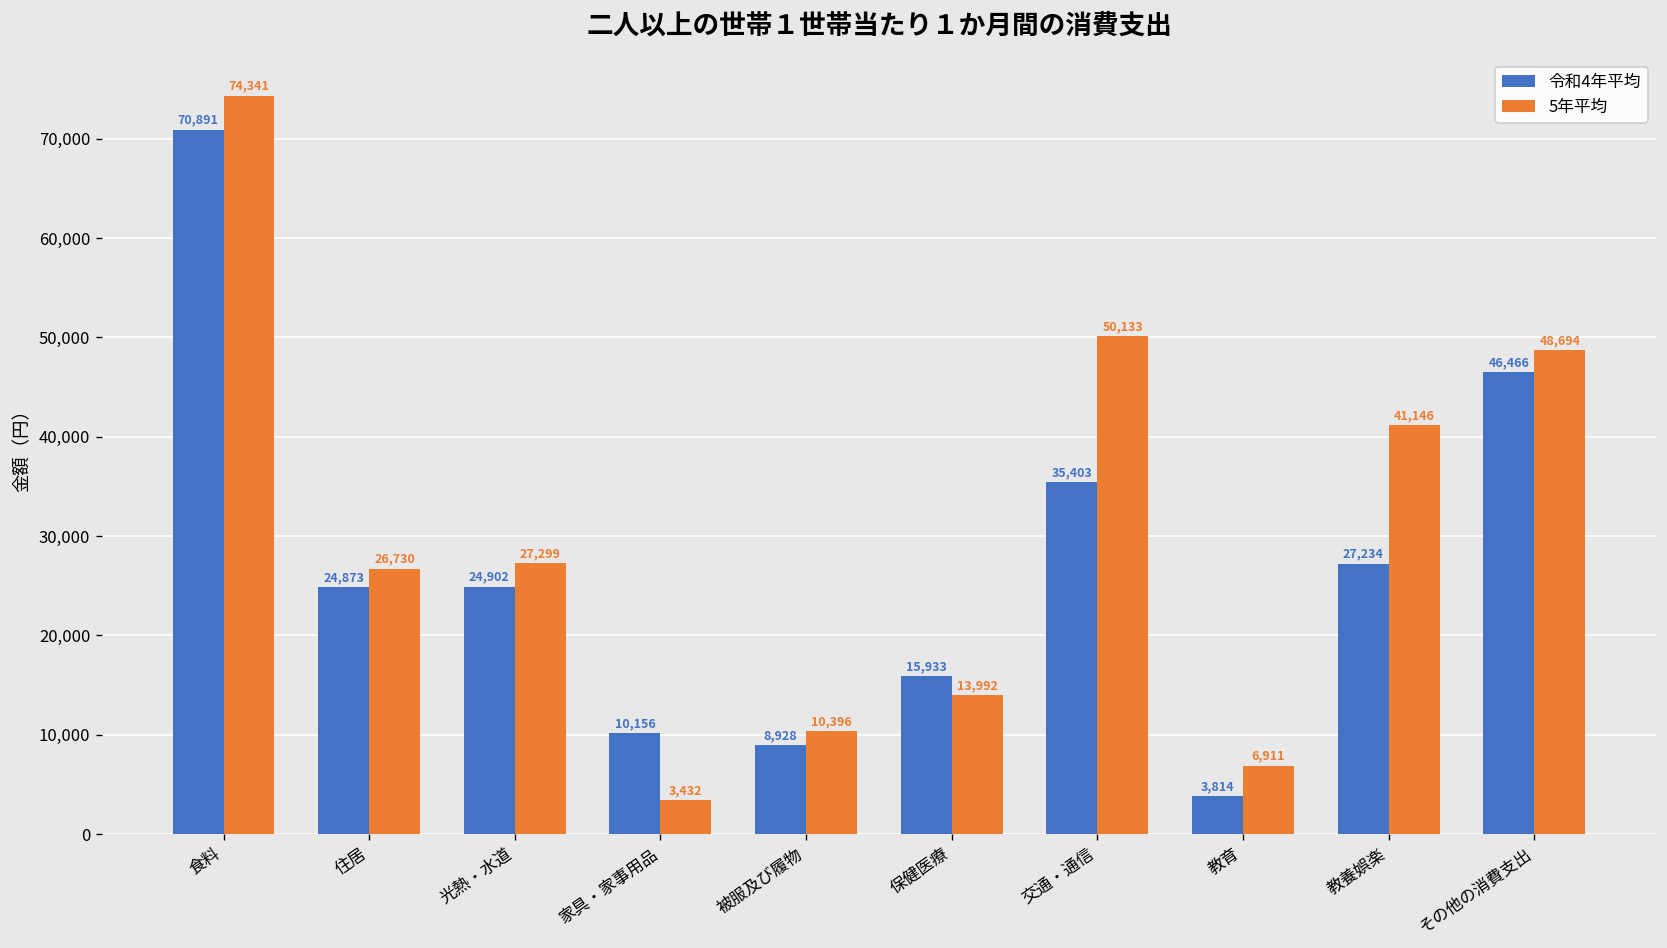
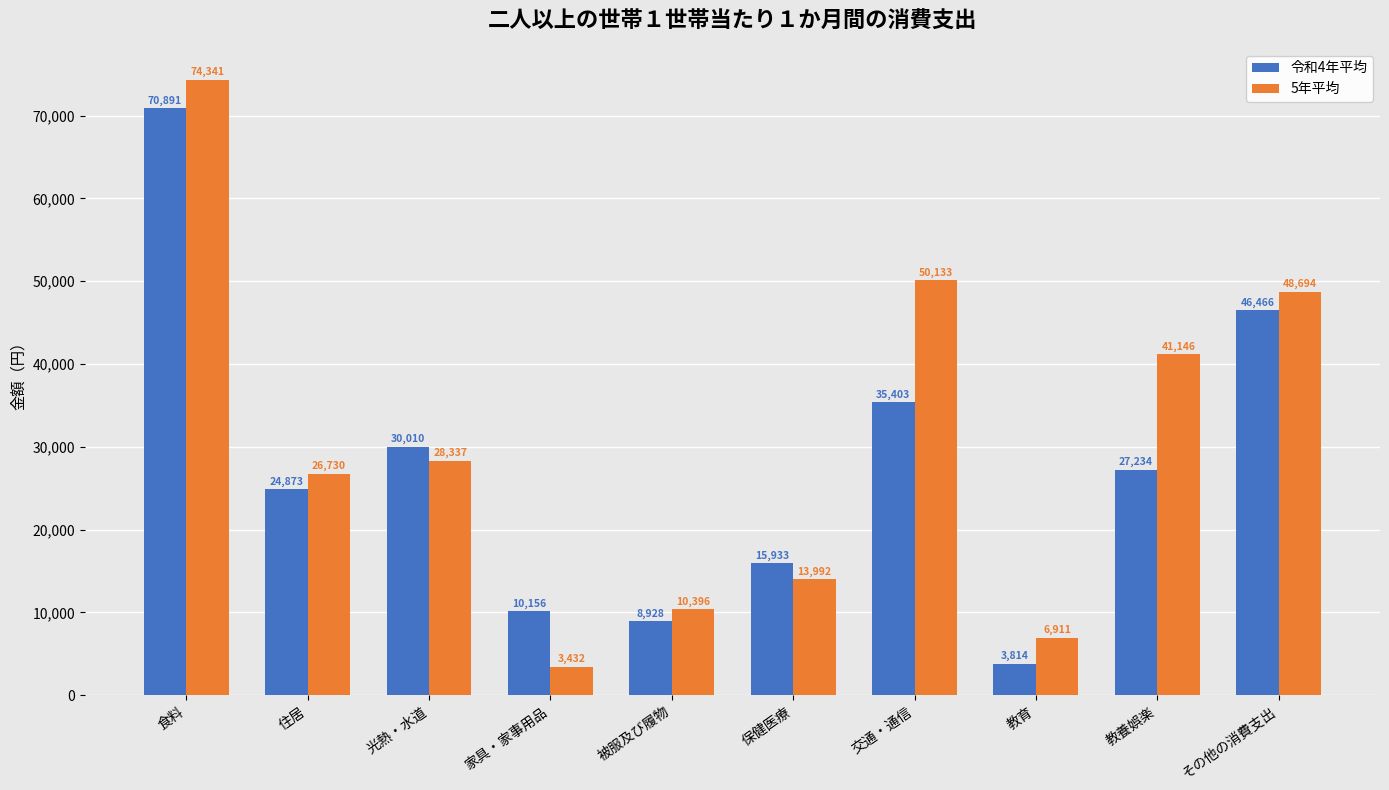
令和4年平均, 光熱・水道: 24,902 -> 30,010
5年平均, 光熱・水道: 27,299 -> 28,337
